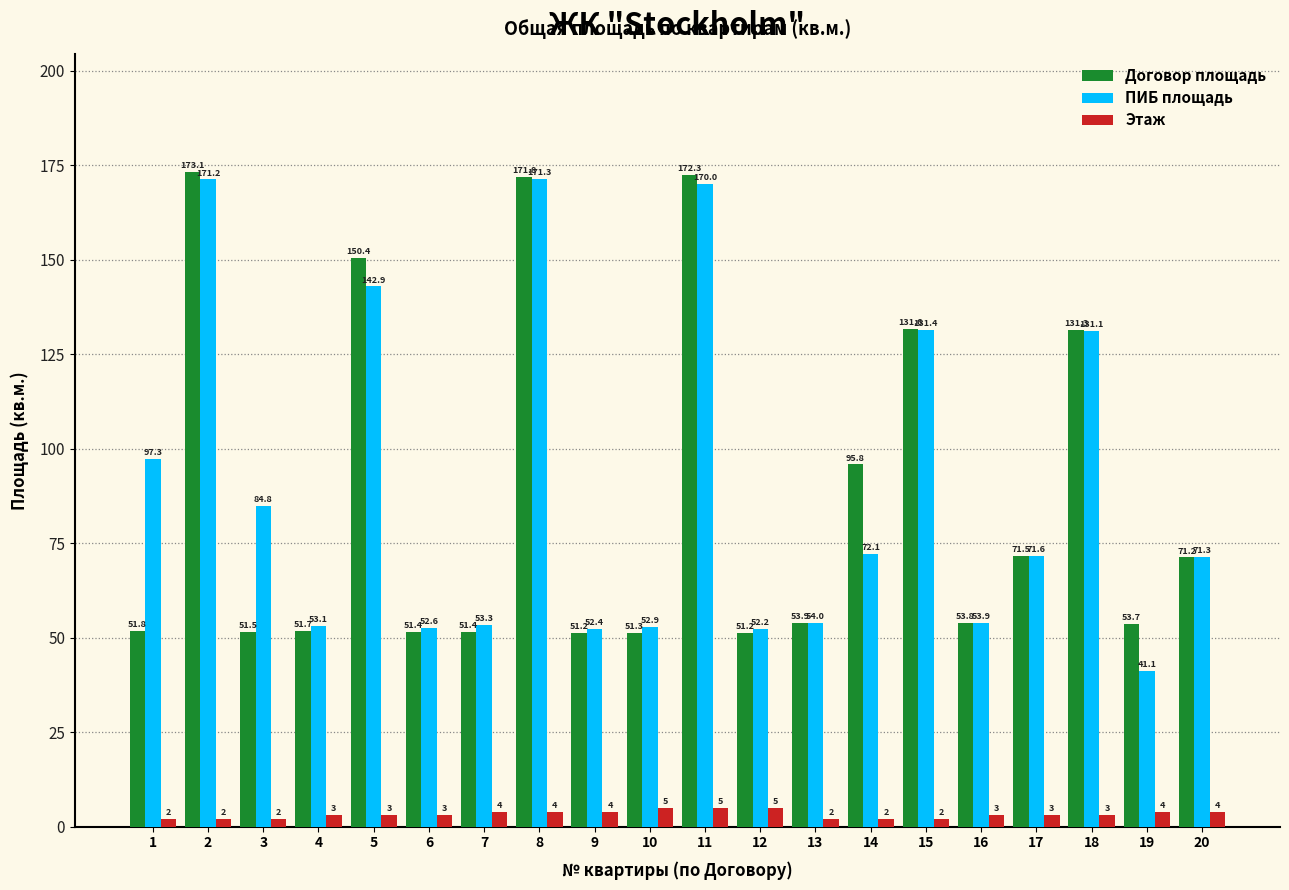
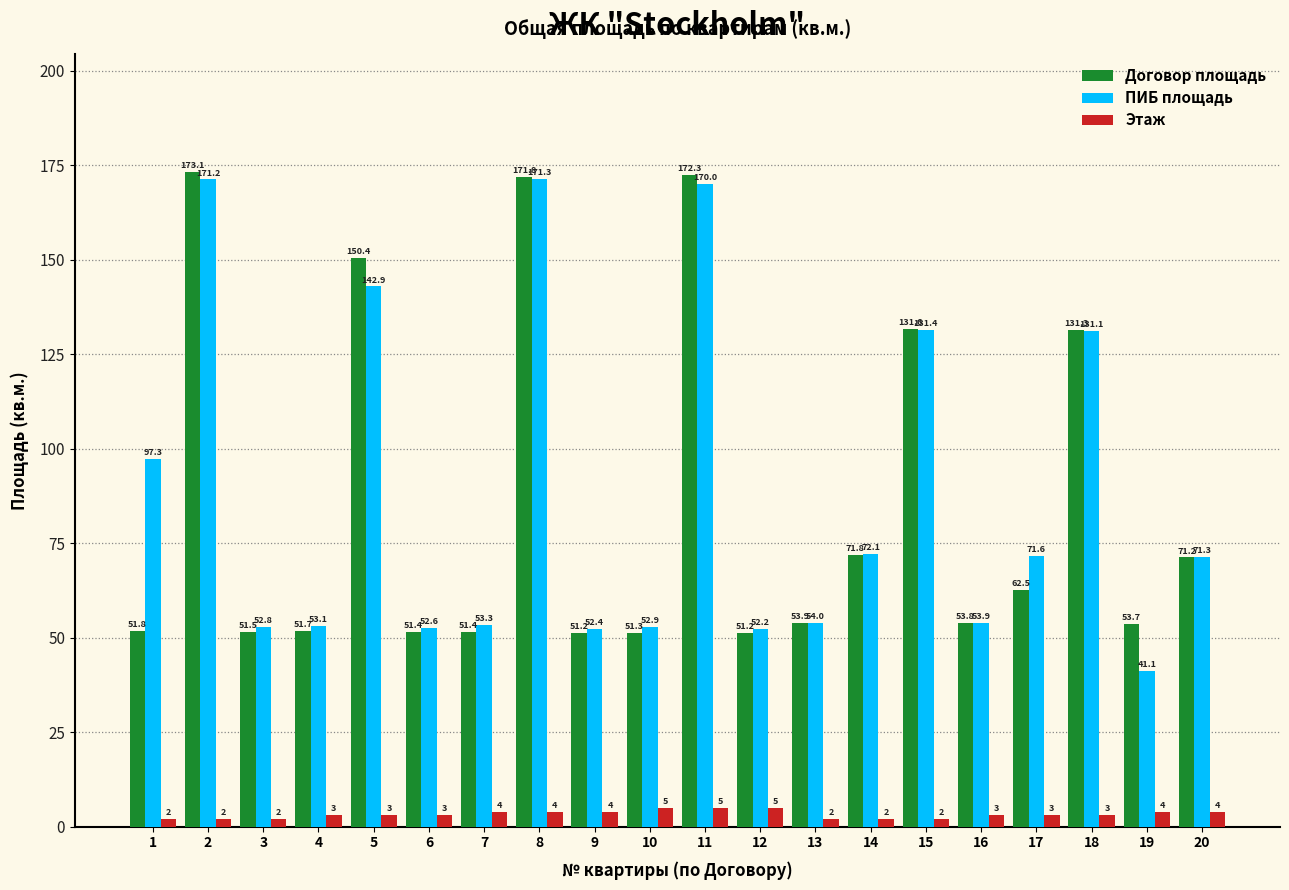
ПИБ площадь, 3: 84.8 -> 52.8
Договор площадь, 14: 95.8 -> 71.8
Договор площадь, 17: 71.5 -> 62.5
